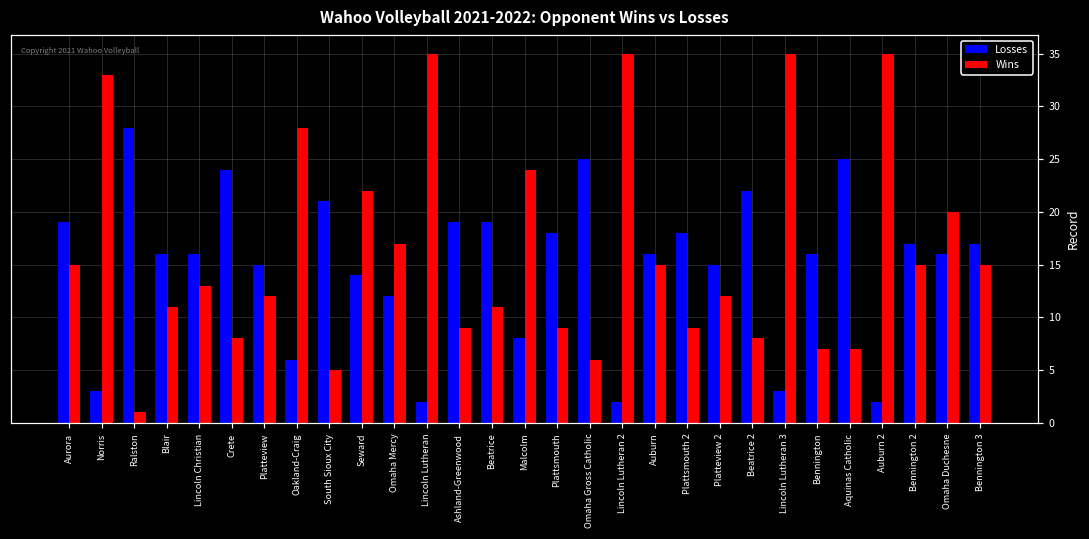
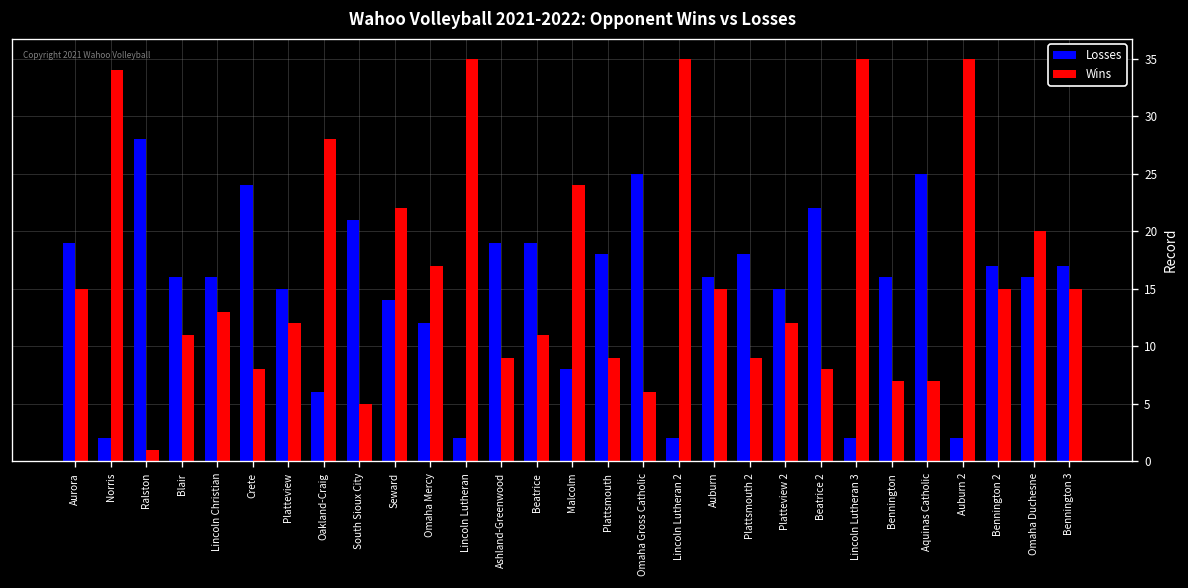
Losses, Norris: 3 -> 2
Wins, Norris: 33 -> 34
Losses, Lincoln Lutheran 3: 3 -> 2
